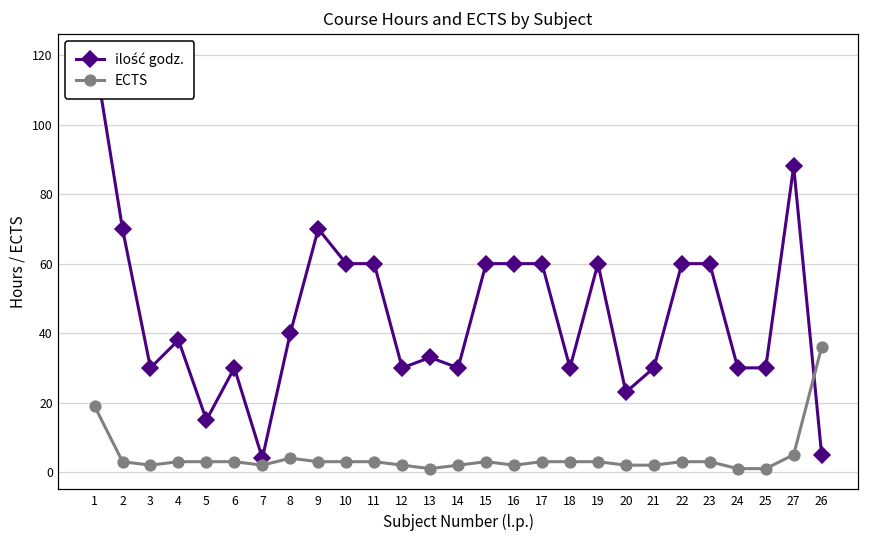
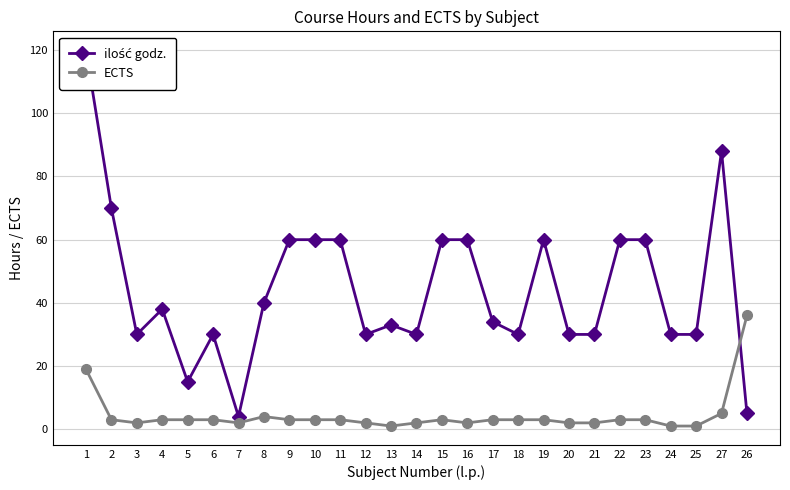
ilość godz., 9: 70 -> 60
ilość godz., 17: 60 -> 34
ilość godz., 20: 23 -> 30
